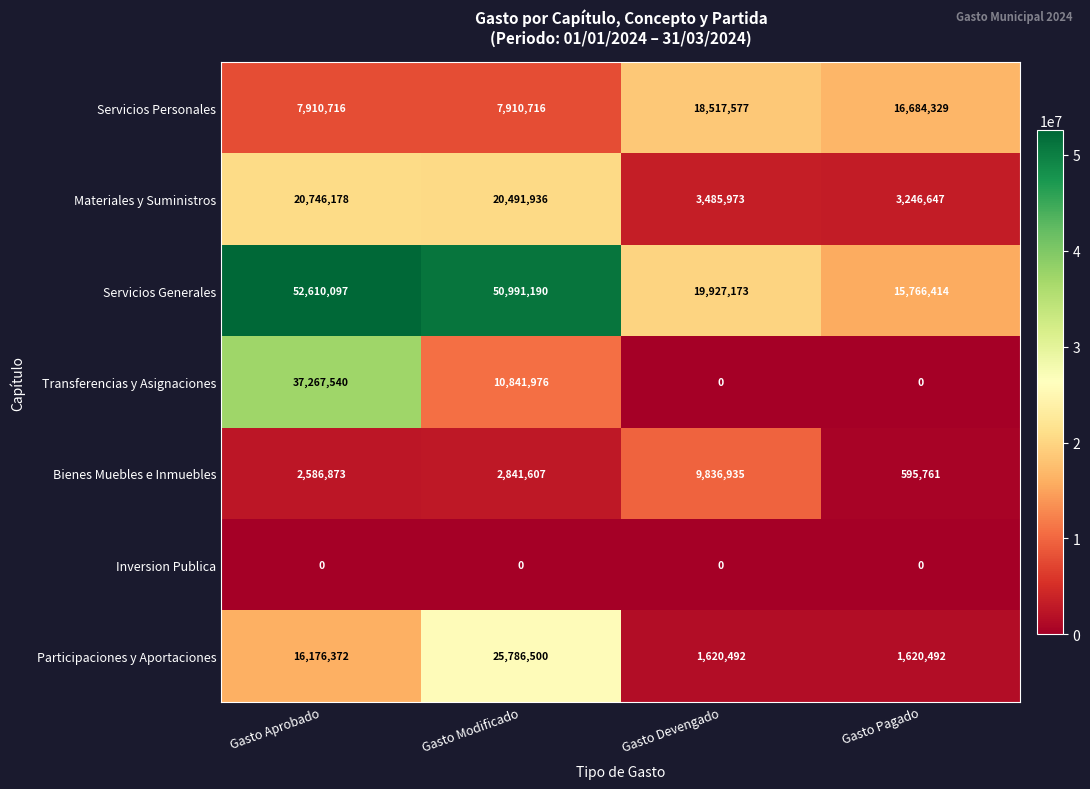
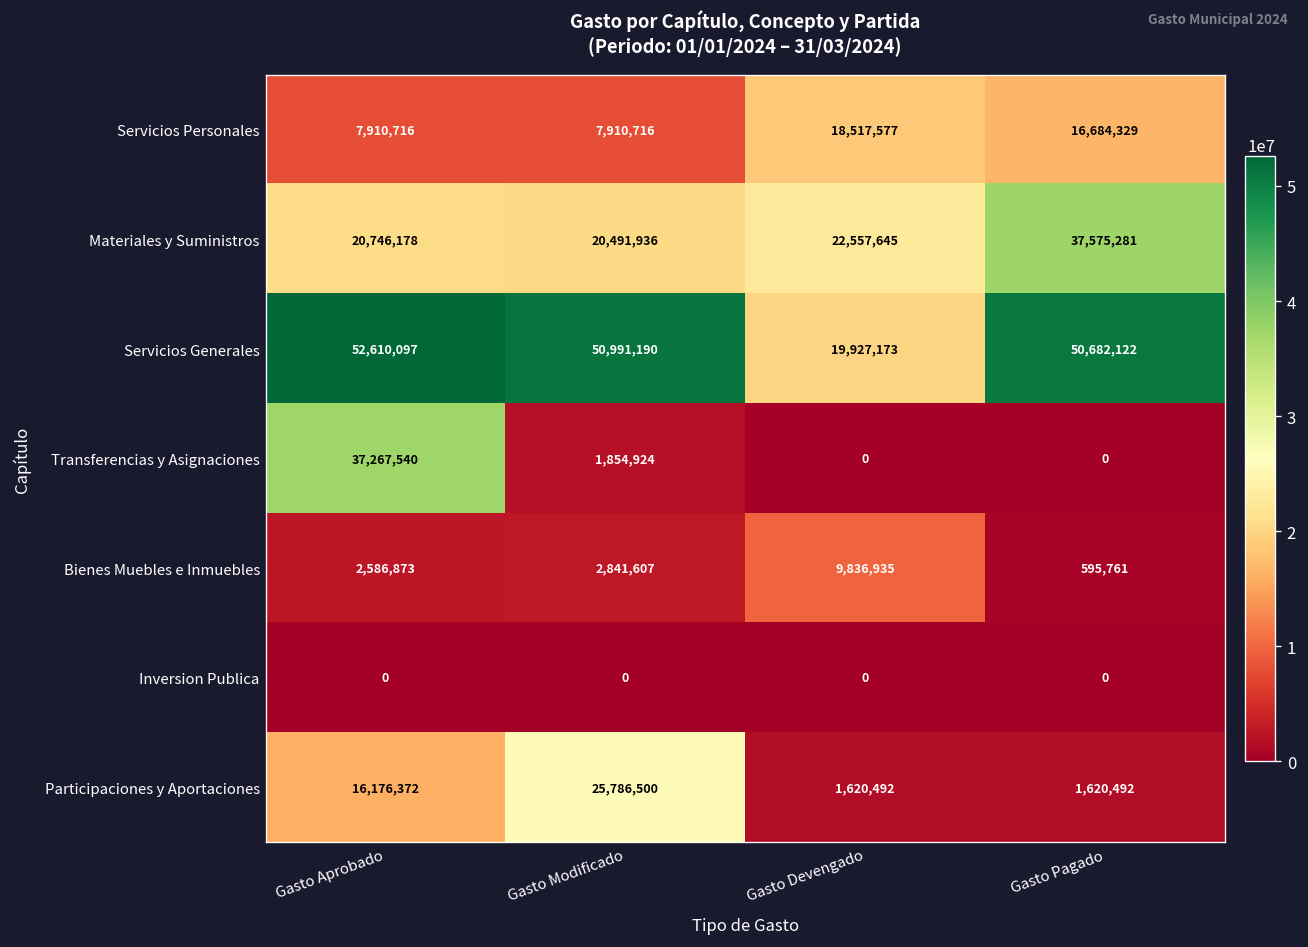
Materiales y Suministros, Gasto Devengado: 3,485,973 -> 22,557,645
Materiales y Suministros, Gasto Pagado: 3,246,647 -> 37,575,281
Servicios Generales, Gasto Pagado: 15,766,414 -> 50,682,122
Transferencias y Asignaciones, Gasto Modificado: 10,841,976 -> 1,854,924
